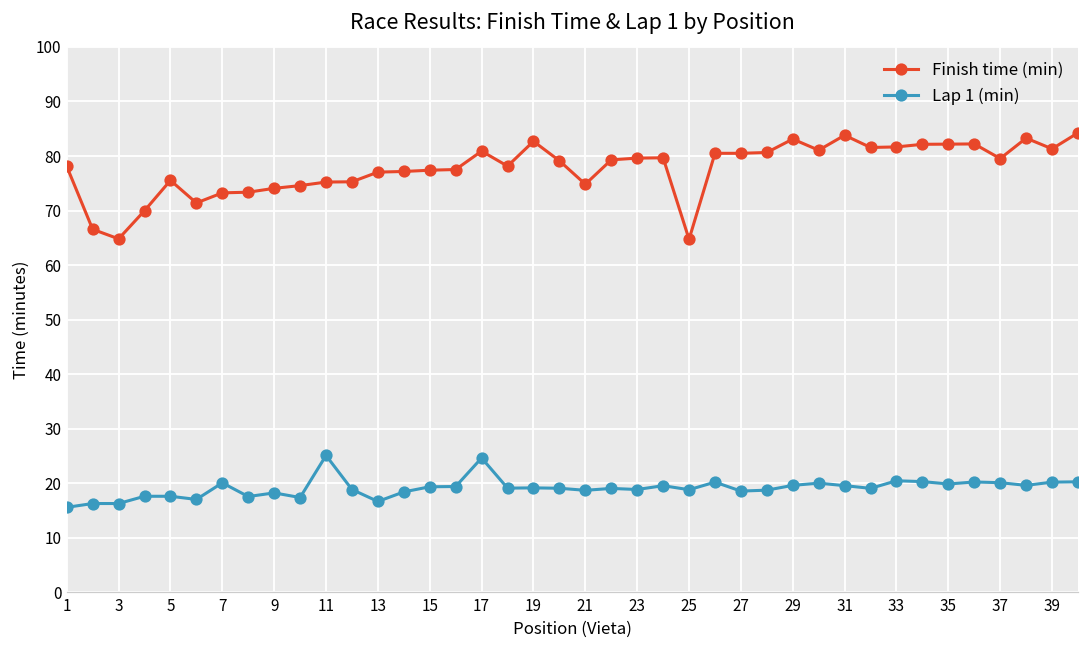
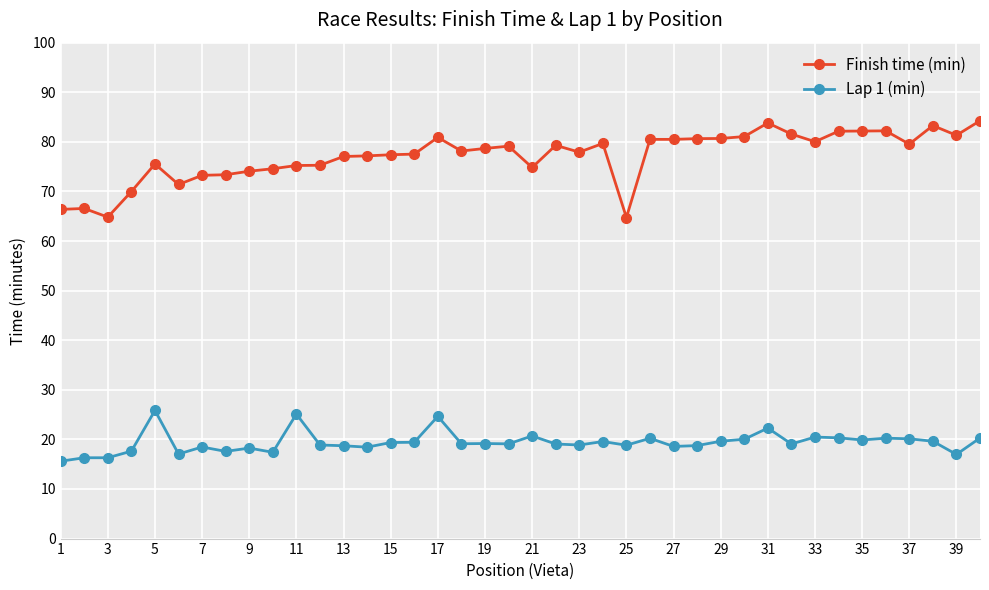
Finish time (min), 1: 78 -> 66
Lap 1 (min), 5: 18 -> 26
Lap 1 (min), 7: 20 -> 18
Lap 1 (min), 13: 17 -> 19
Finish time (min), 19: 83 -> 79
Lap 1 (min), 21: 19 -> 21
Finish time (min), 23: 80 -> 78
Finish time (min), 29: 83 -> 81
Lap 1 (min), 31: 20 -> 22
Finish time (min), 33: 82 -> 80
Lap 1 (min), 39: 20 -> 17
